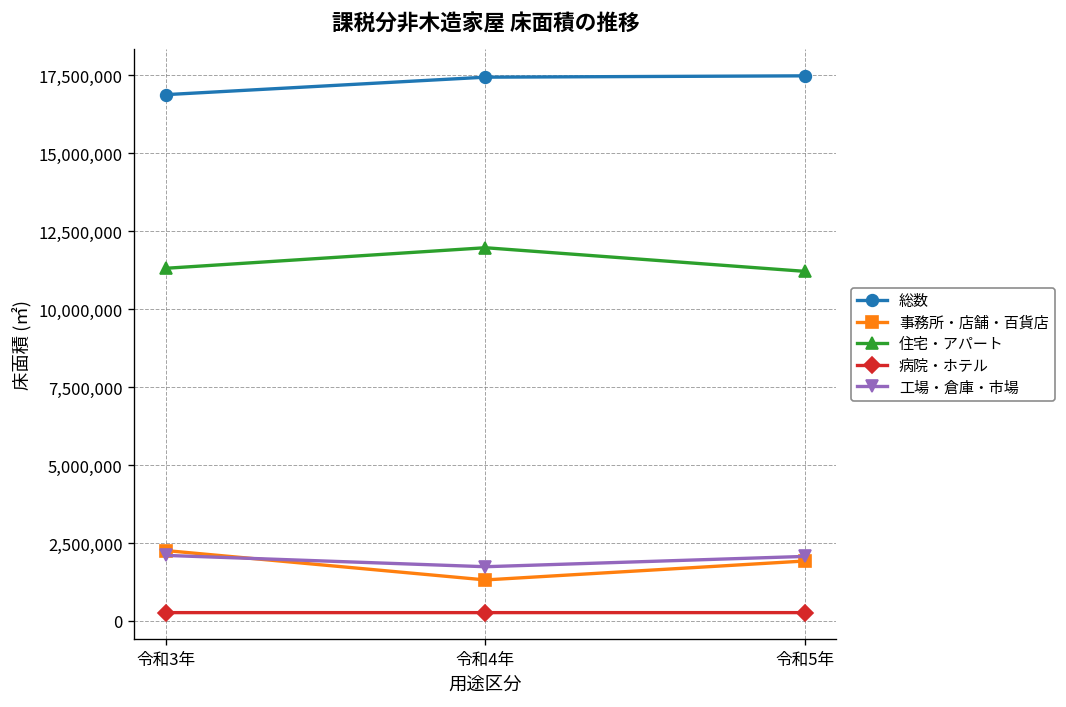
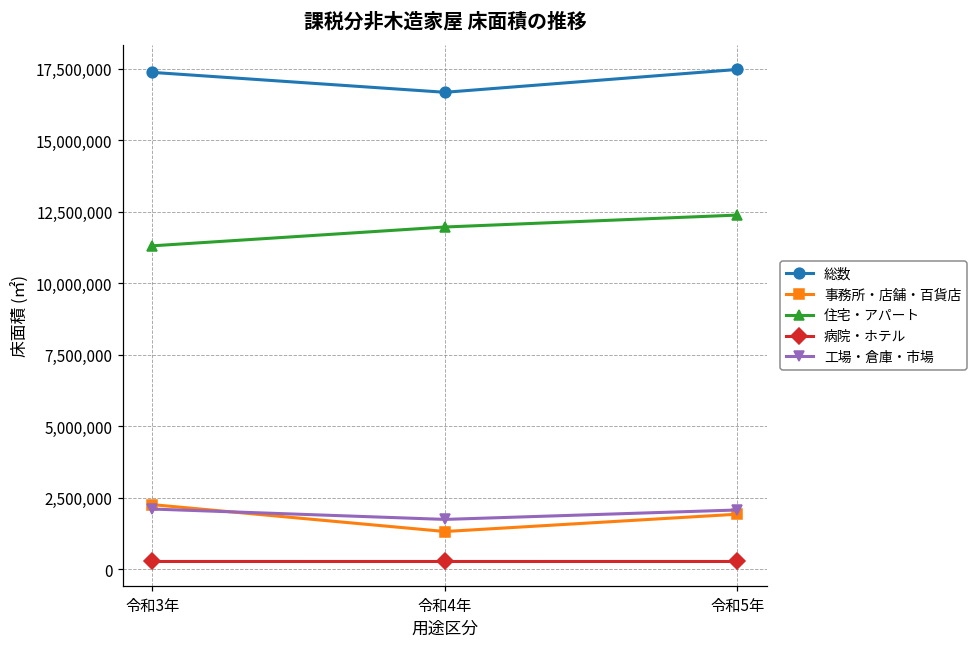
総数, 令和3年: 16,900,000 -> 17,400,000
総数, 令和4年: 17,400,000 -> 16,700,000
住宅・アパート, 令和5年: 11,200,000 -> 12,400,000
